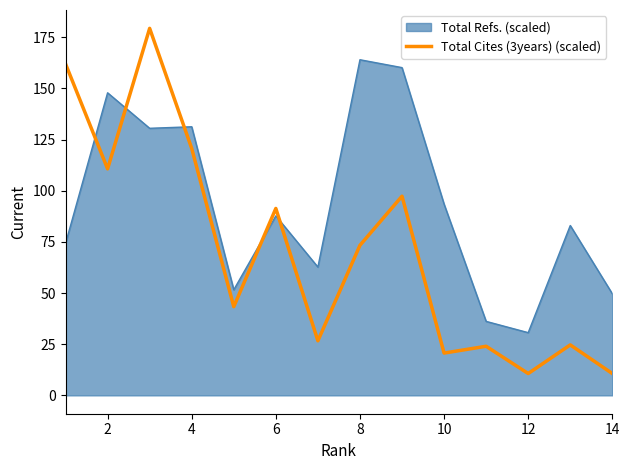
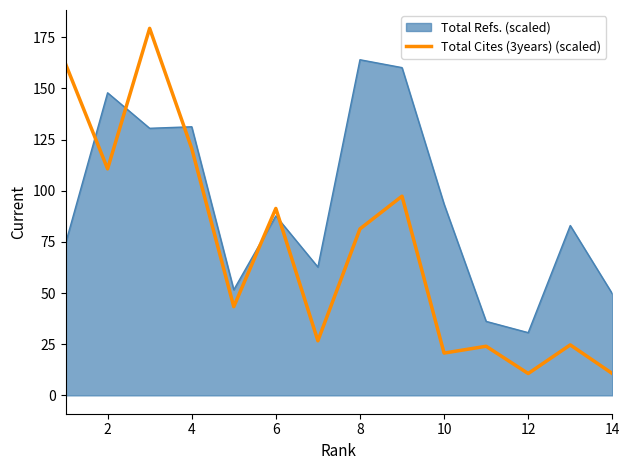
Total Cites (3years) (scaled), 8: 73 -> 81
